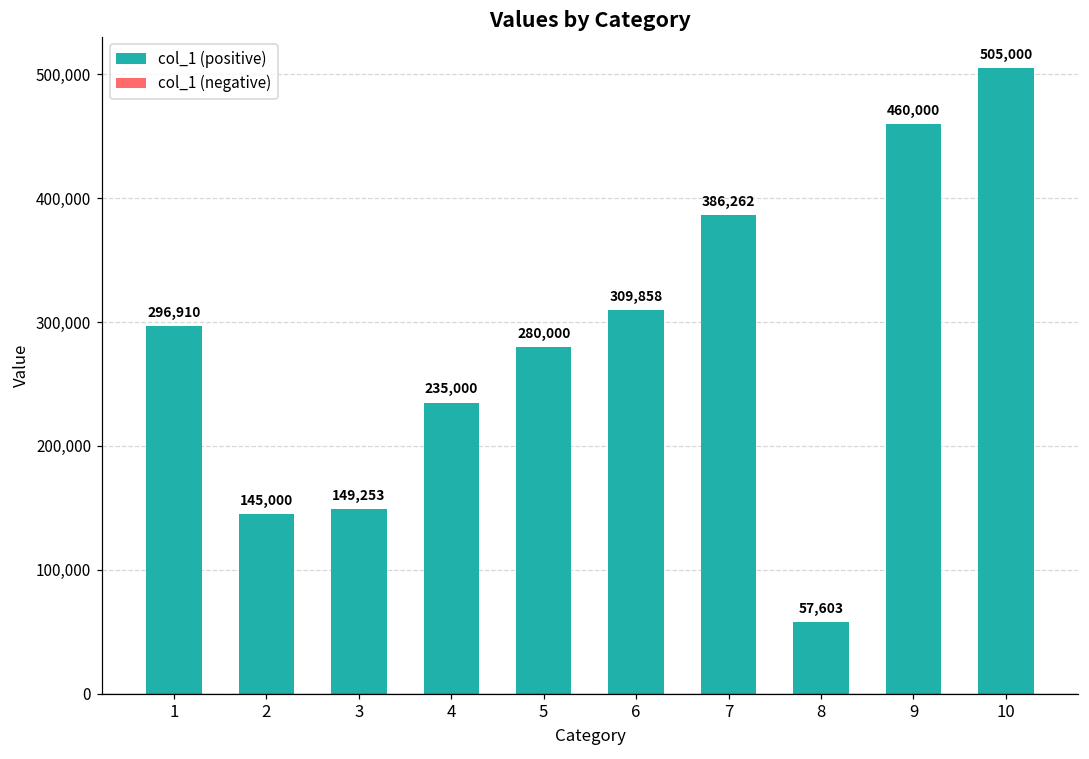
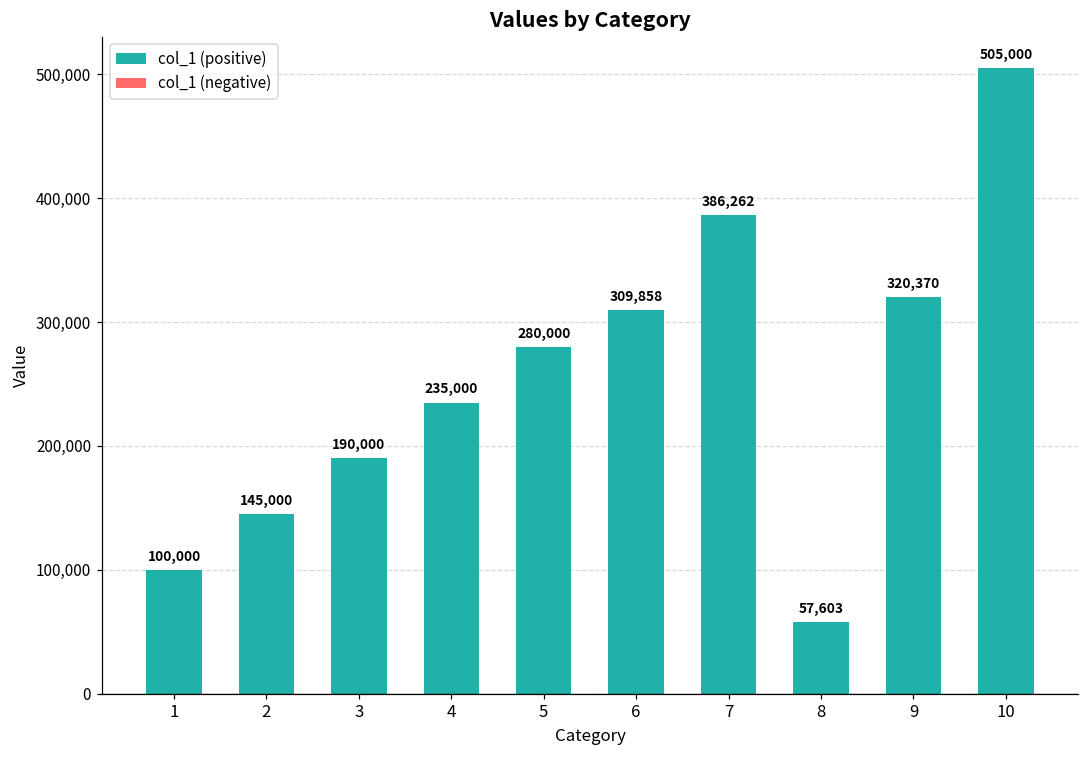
col_1 (positive), 1: 296,910 -> 100,000
col_1 (positive), 3: 149,253 -> 190,000
col_1 (positive), 9: 460,000 -> 320,370
